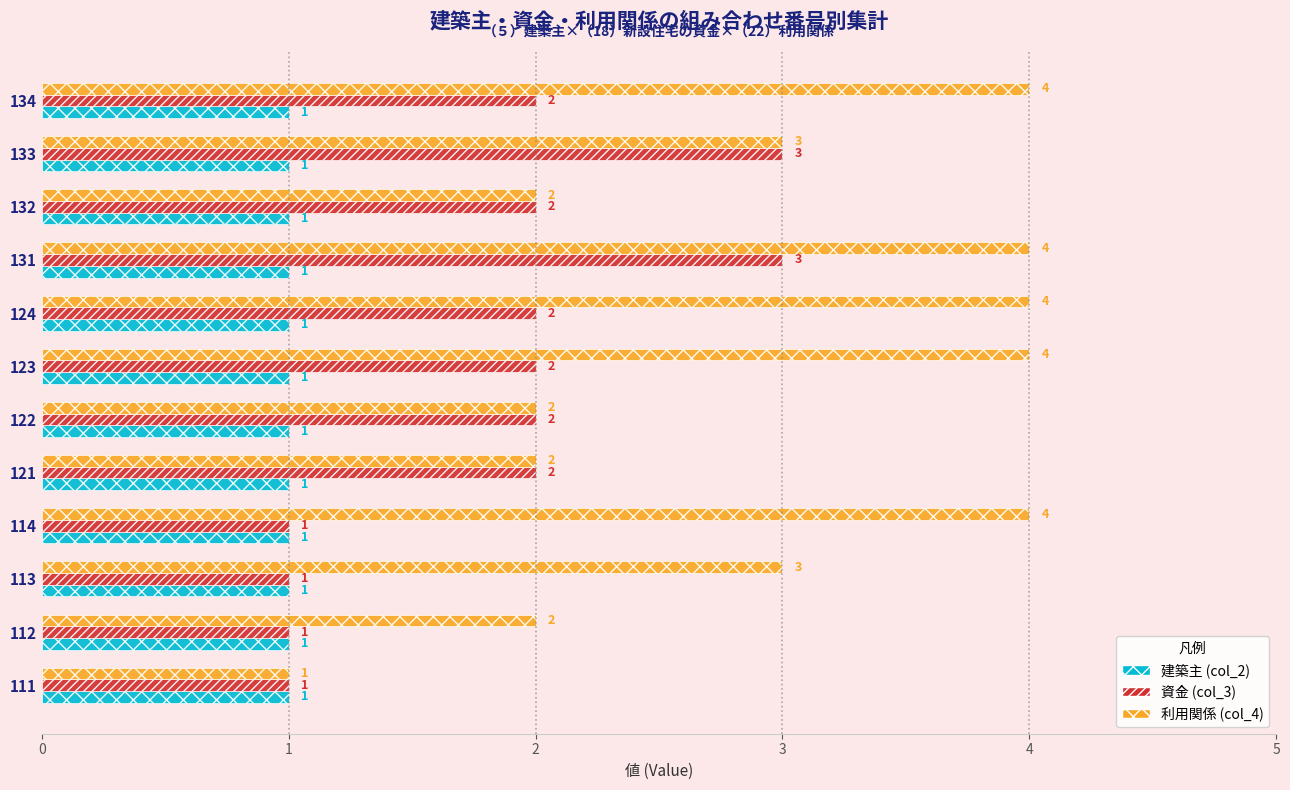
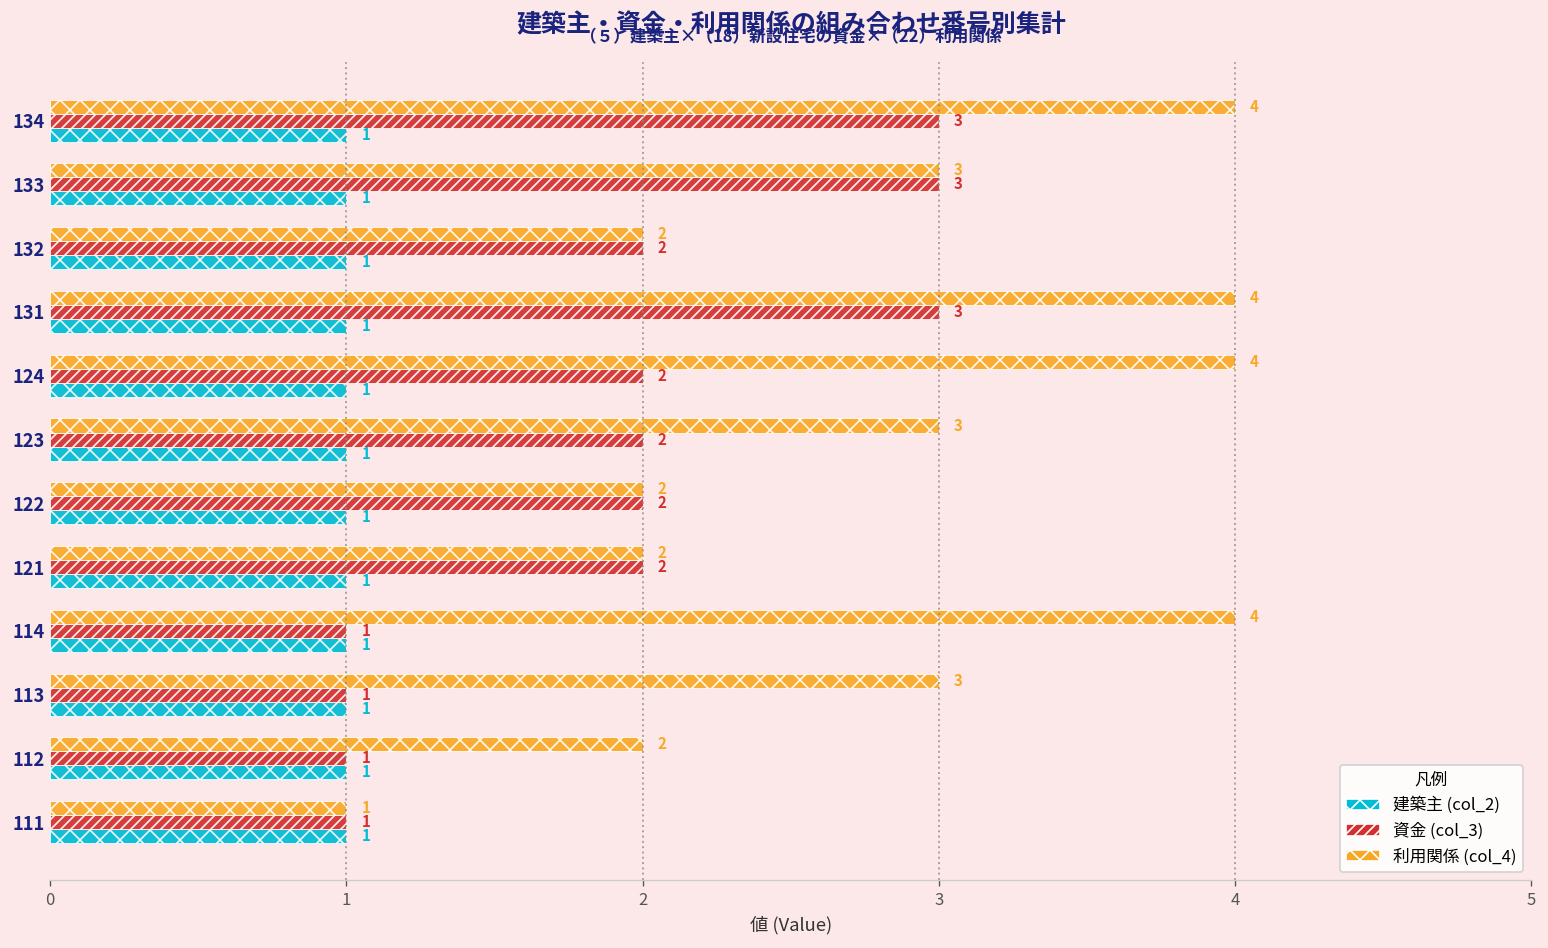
資金 (col_3), 134: 2 -> 3
利用関係 (col_4), 123: 4 -> 3
